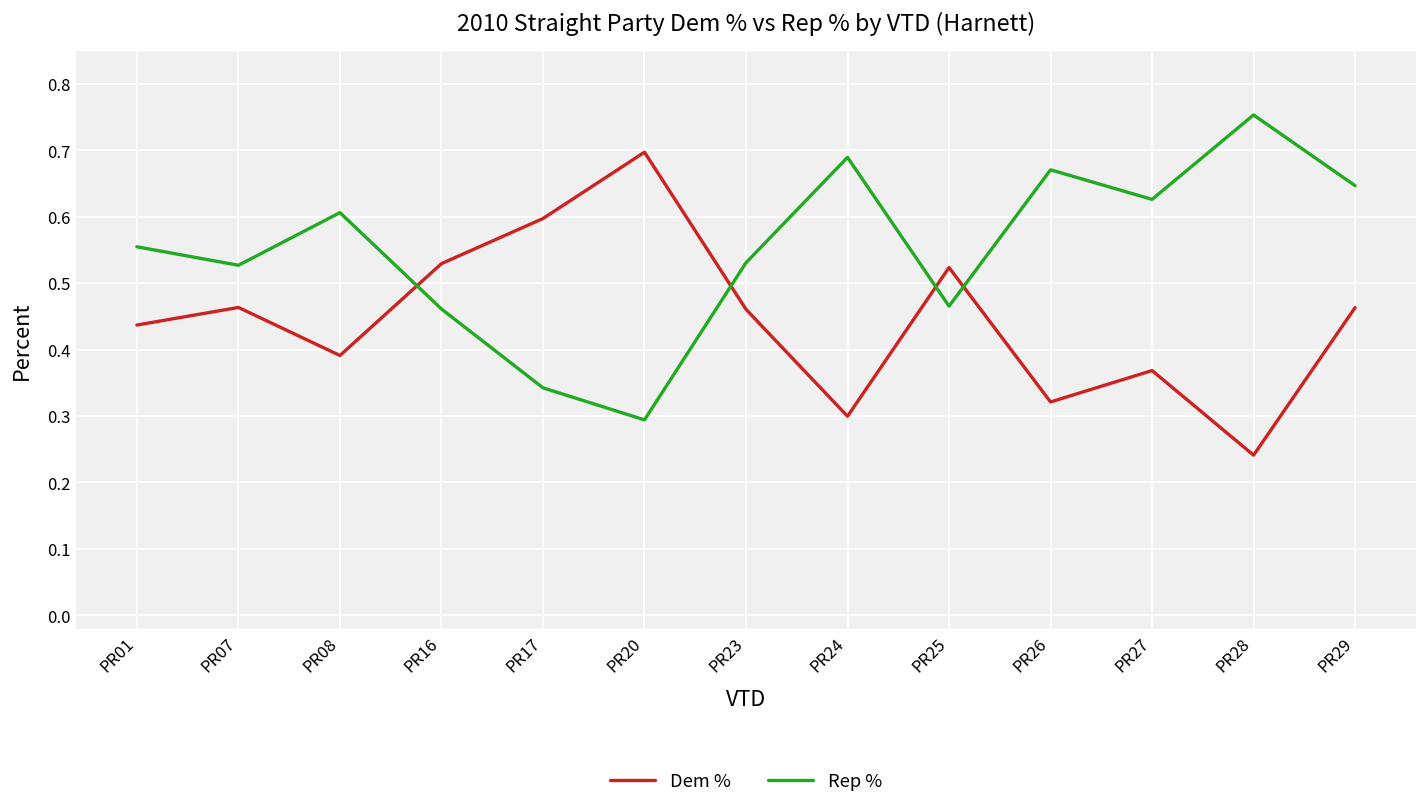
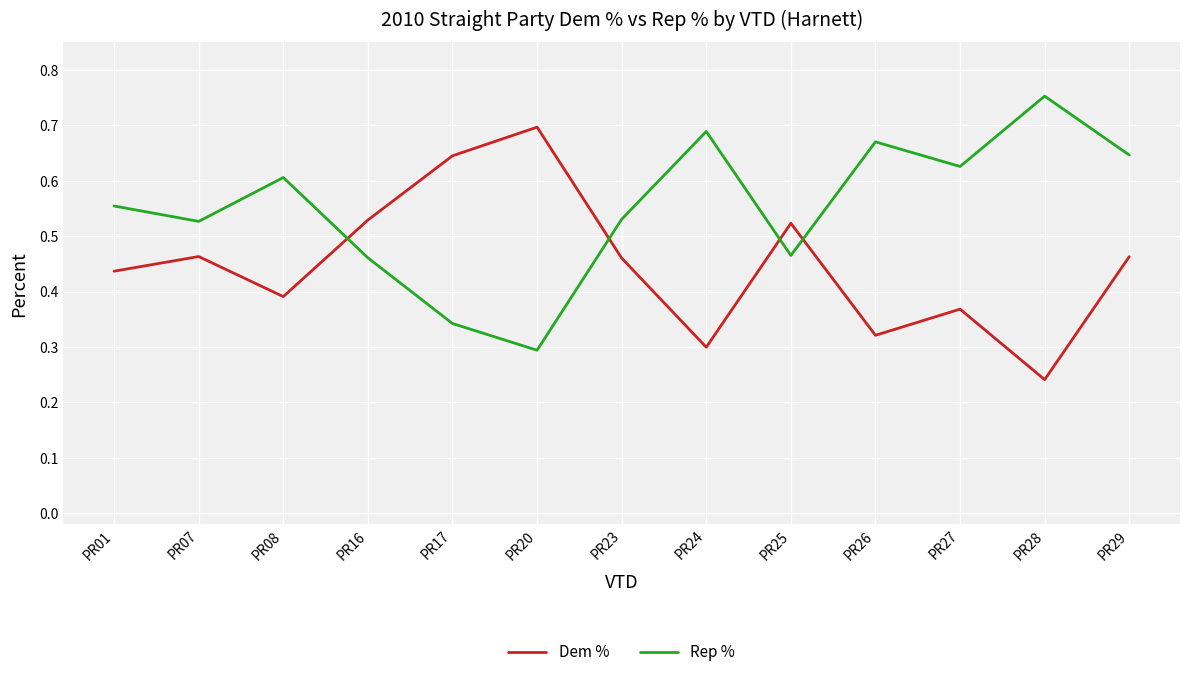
Dem %, PR17: 0.60 -> 0.65
